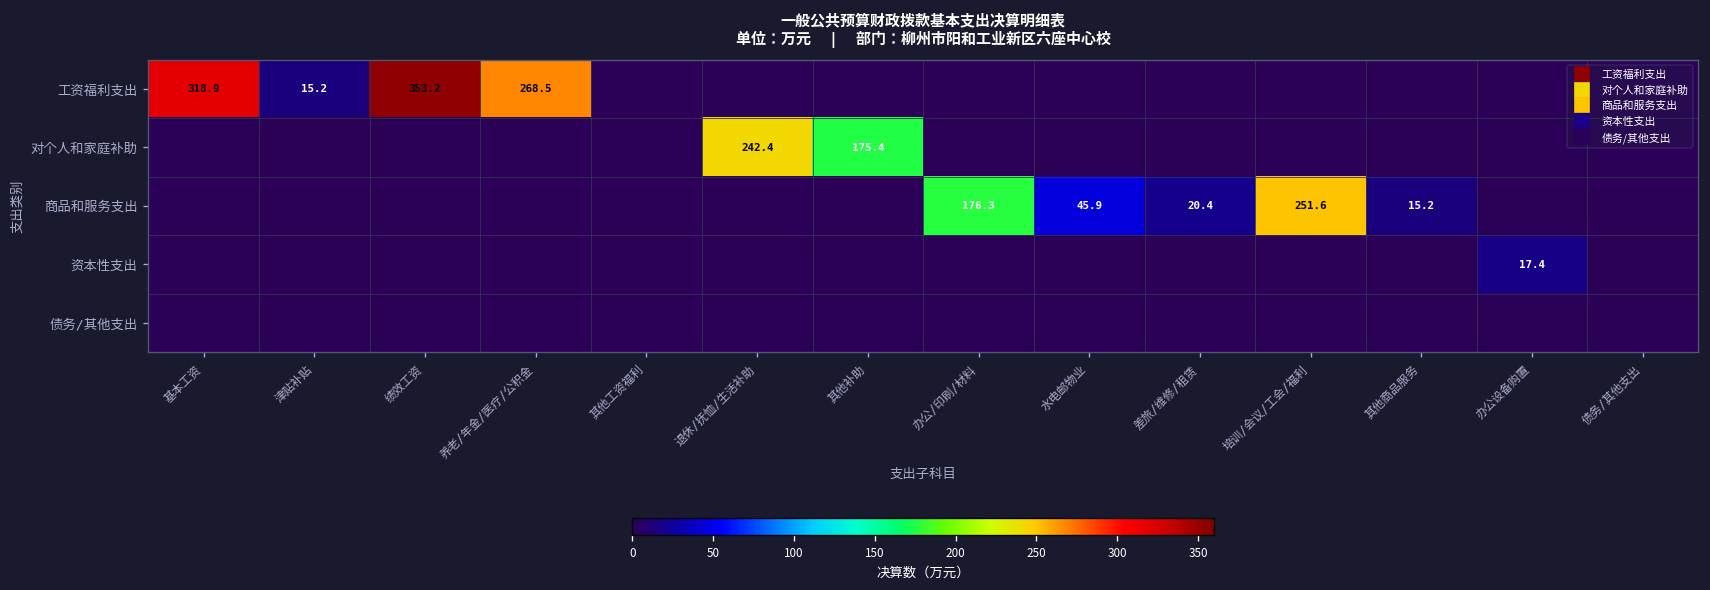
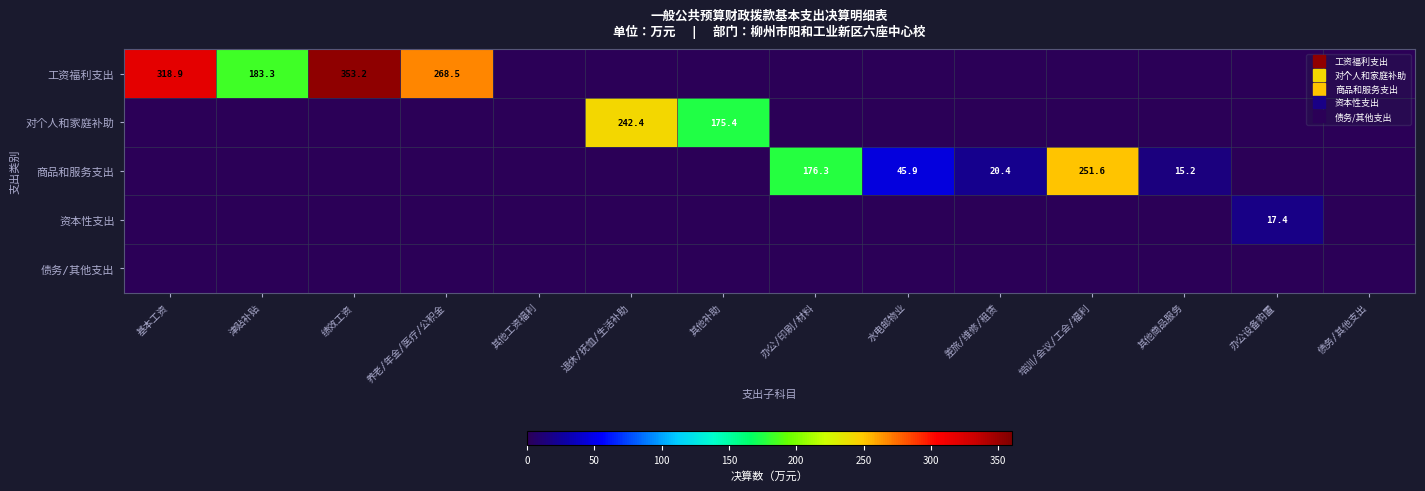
工资福利支出, 津贴补贴: 15.2 -> 183.3
